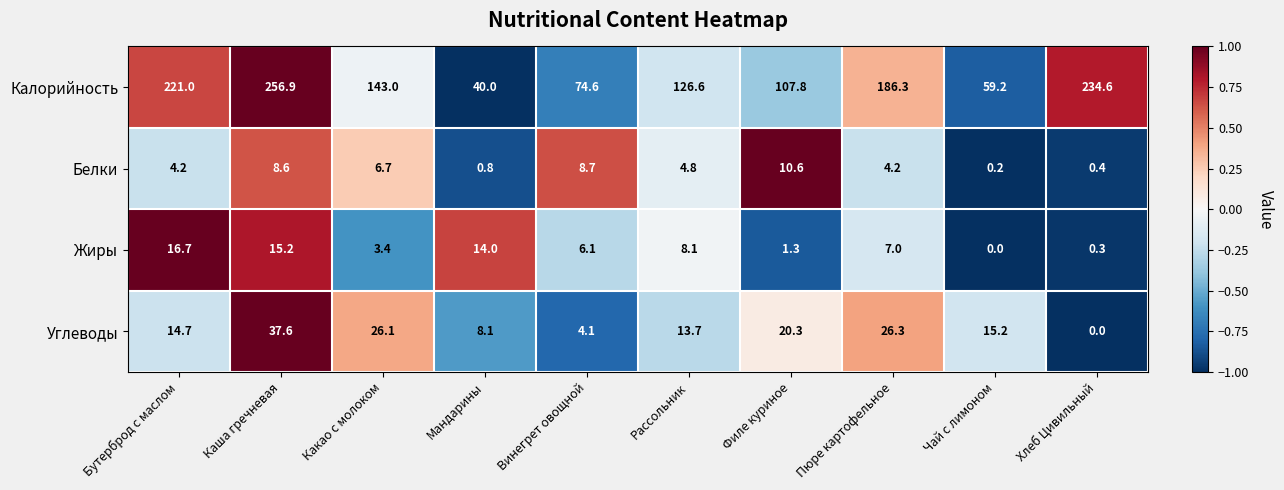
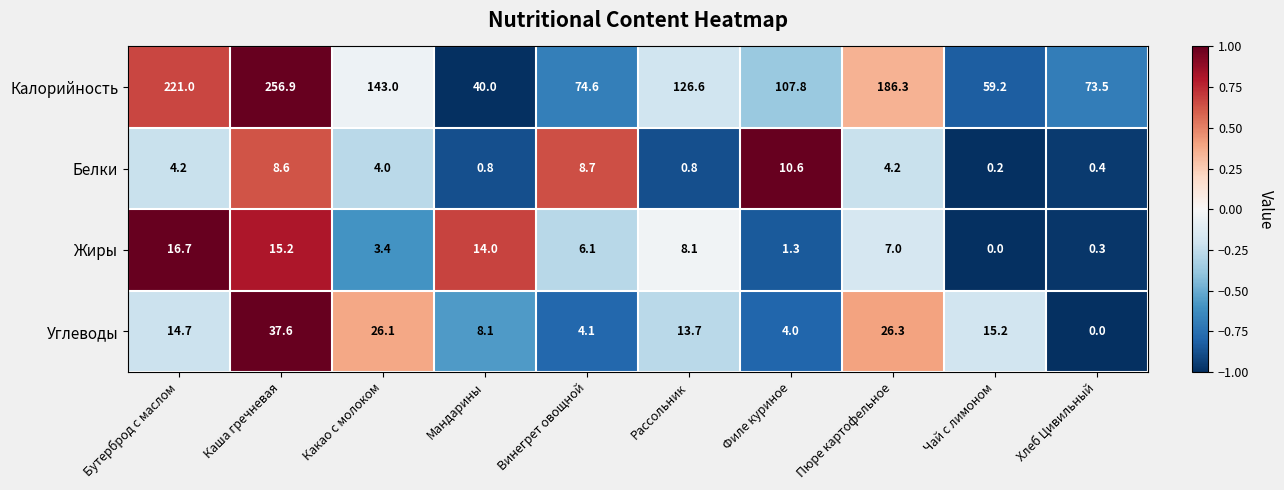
Калорийность, Хлеб Цивильный: 234.6 -> 73.5
Белки, Какао с молоком: 6.7 -> 4.0
Белки, Рассольник: 4.8 -> 0.8
Углеводы, Филе куриное: 20.3 -> 4.0
